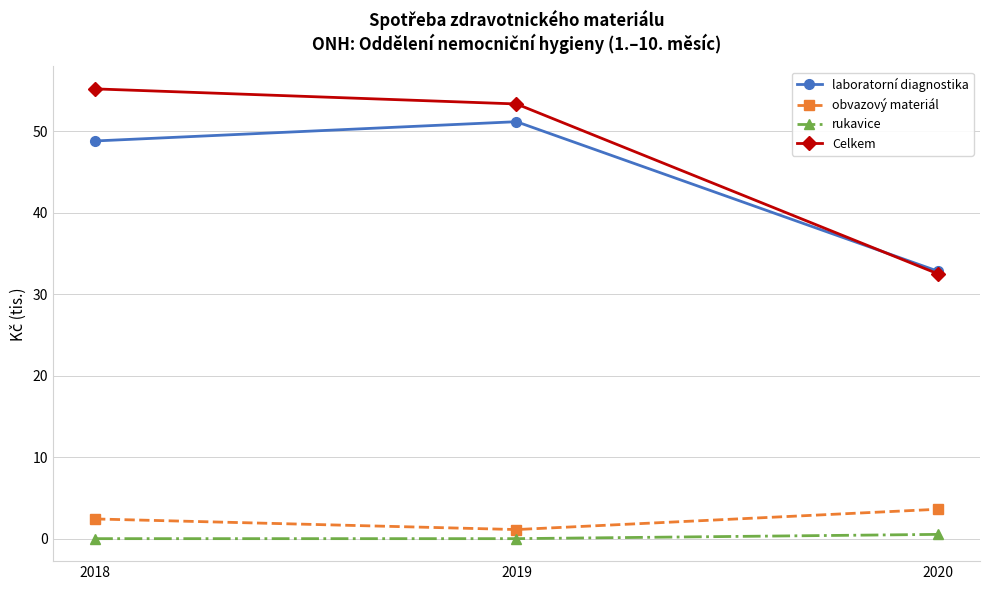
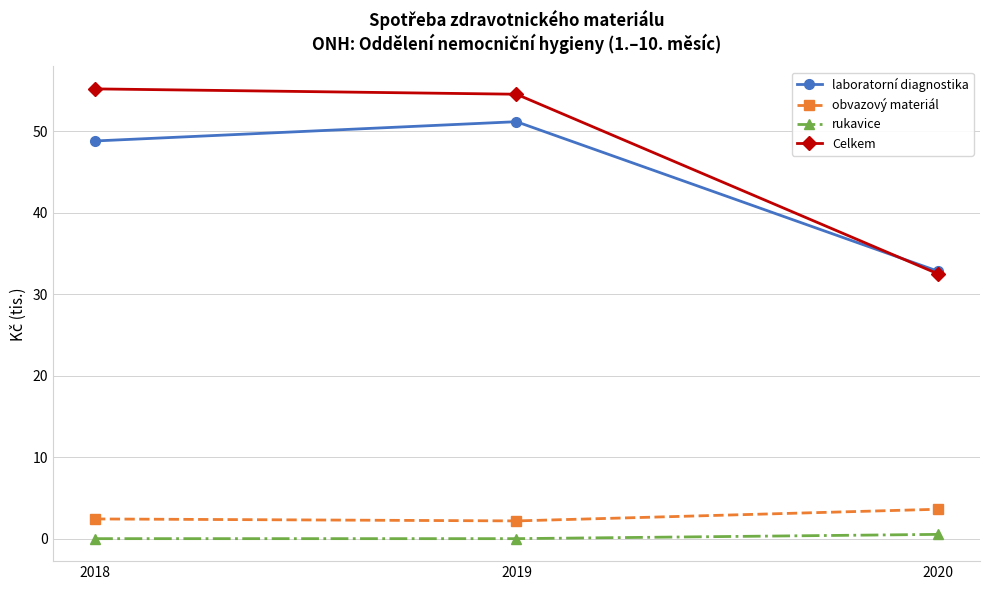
obvazový materiál, 2019: 1 -> 2
Celkem, 2019: 53 -> 55
